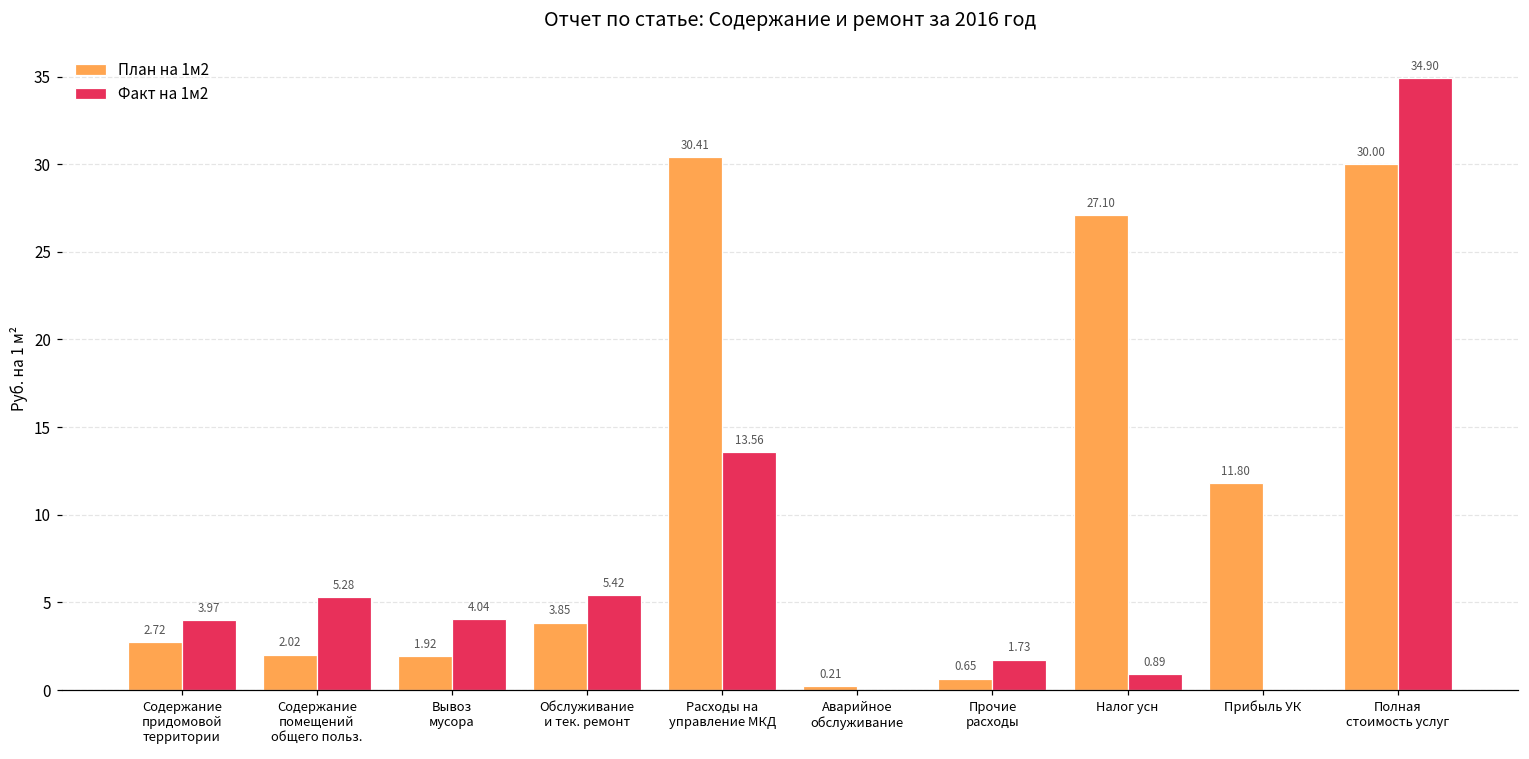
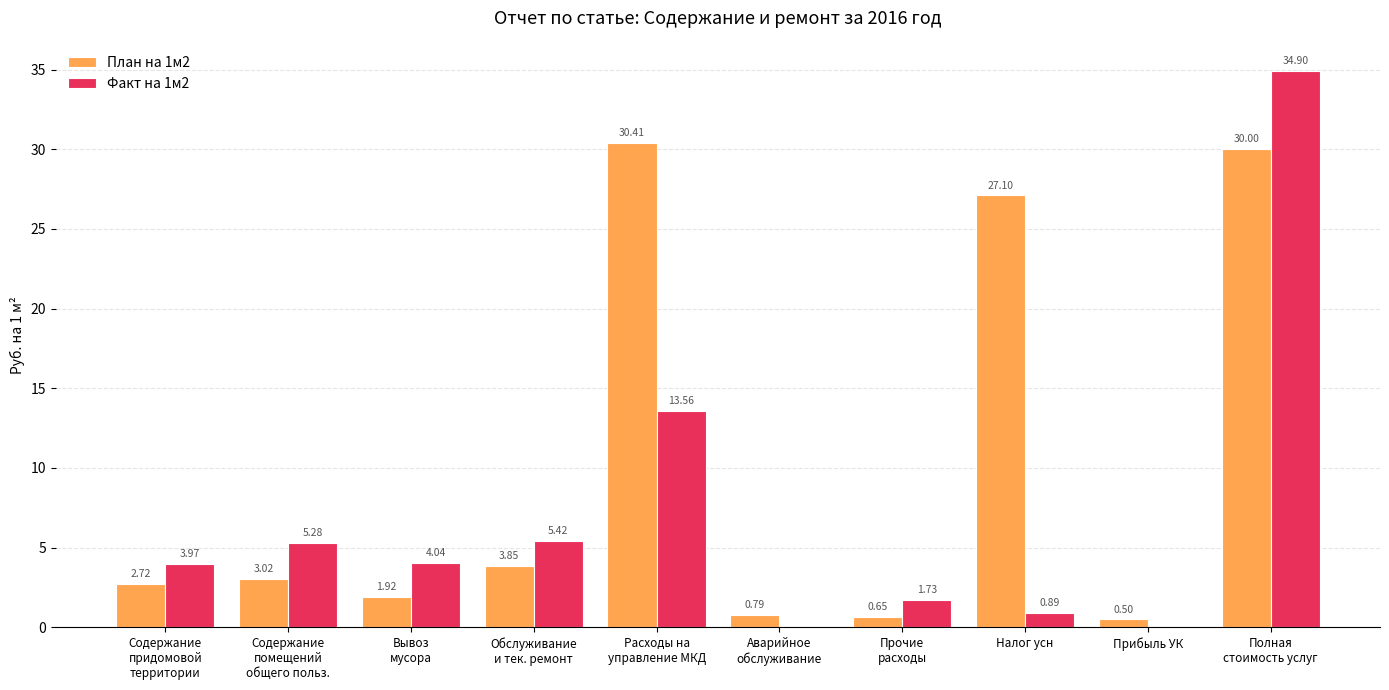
План на 1м2, Содержание помещений общего польз.: 2.02 -> 3.02
План на 1м2, Аварийное обслуживание: 0.21 -> 0.79
План на 1м2, Прибыль УК: 11.80 -> 0.50
